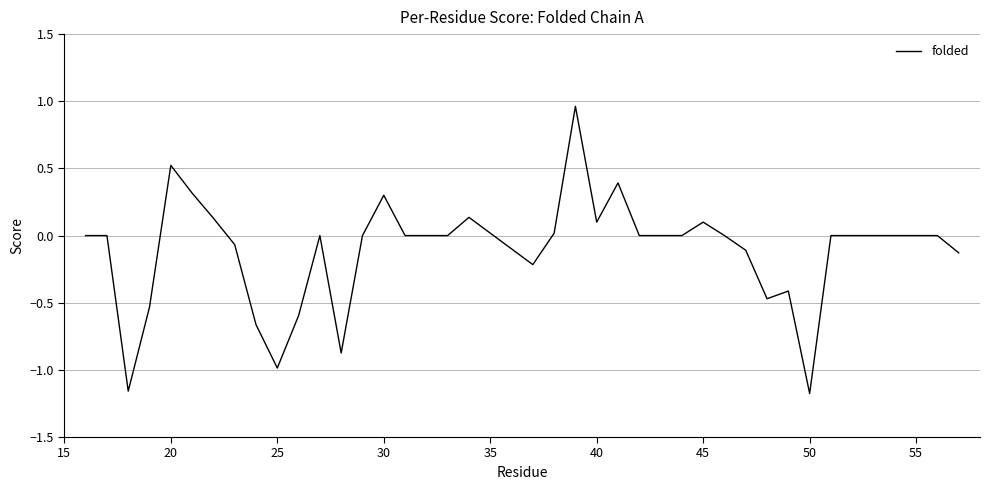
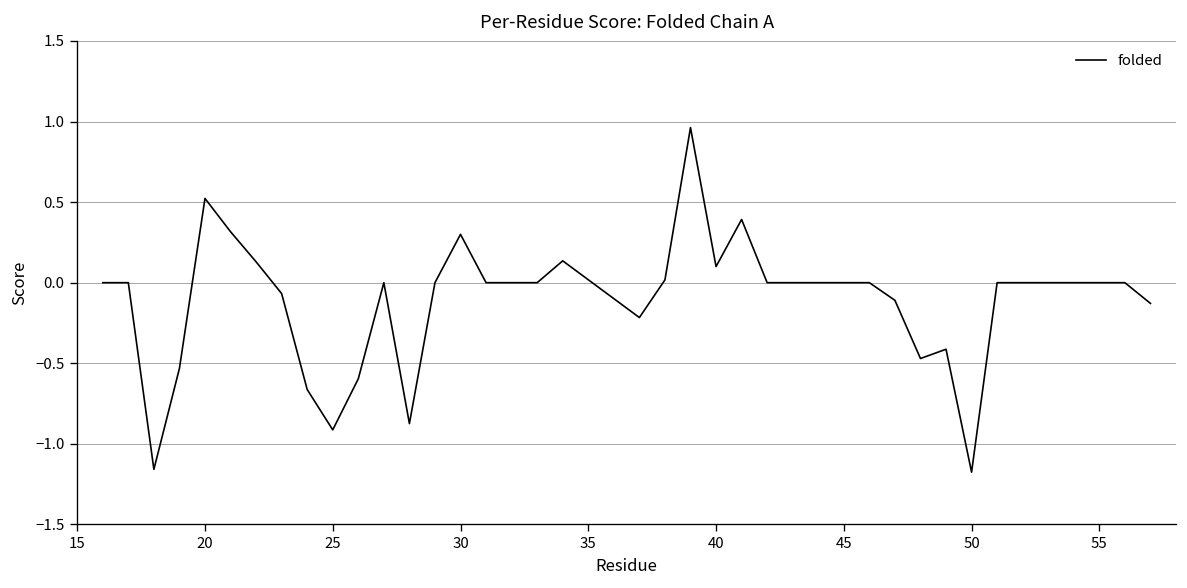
25: -0.99 -> -0.91
45: 0.1 -> 0.0
